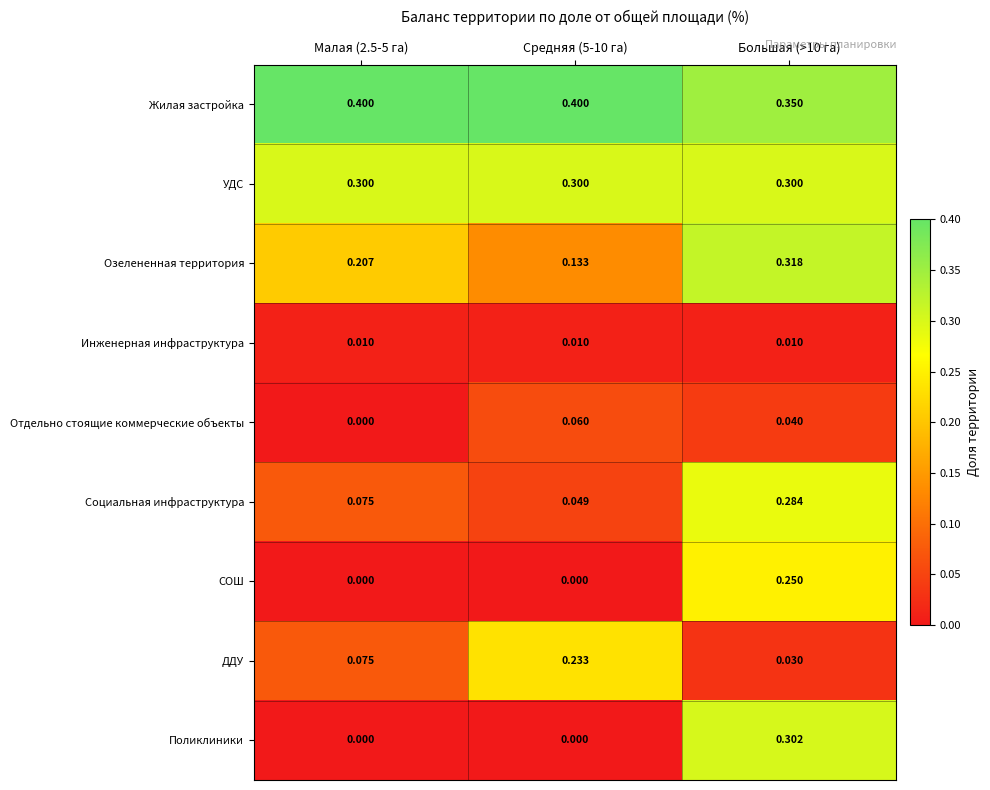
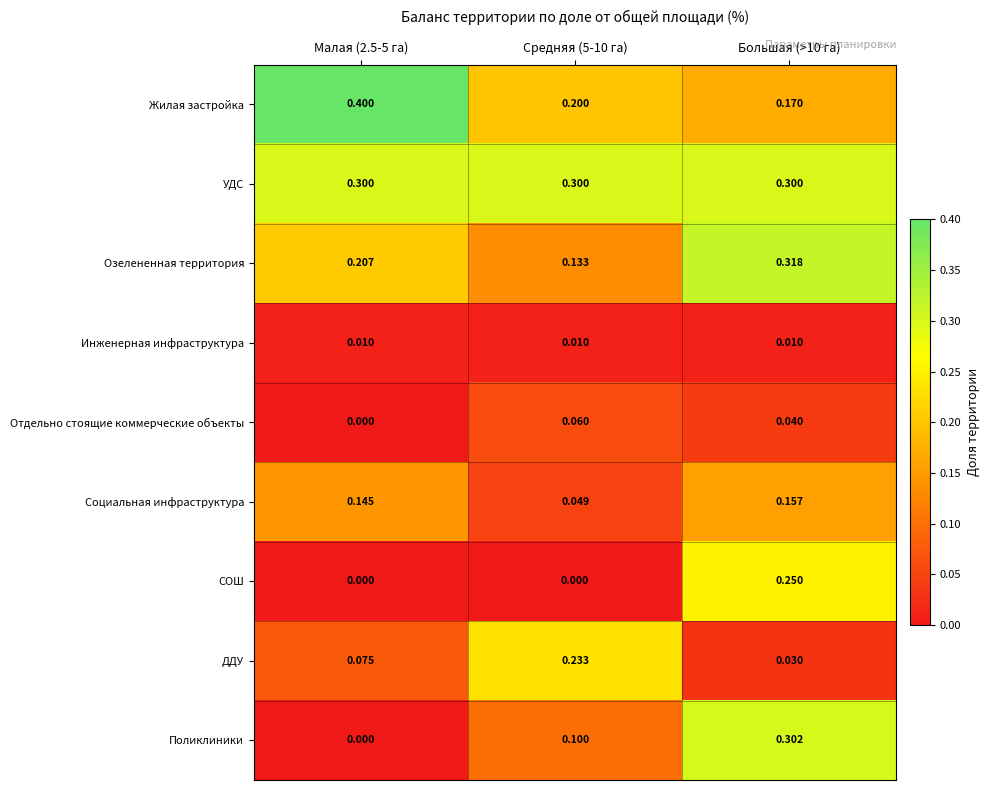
Жилая застройка, Средняя (5-10 га): 0.400 -> 0.200
Жилая застройка, Большая (>10 га): 0.350 -> 0.170
Социальная инфраструктура, Малая (2.5-5 га): 0.075 -> 0.145
Социальная инфраструктура, Большая (>10 га): 0.284 -> 0.157
Поликлиники, Средняя (5-10 га): 0.000 -> 0.100
